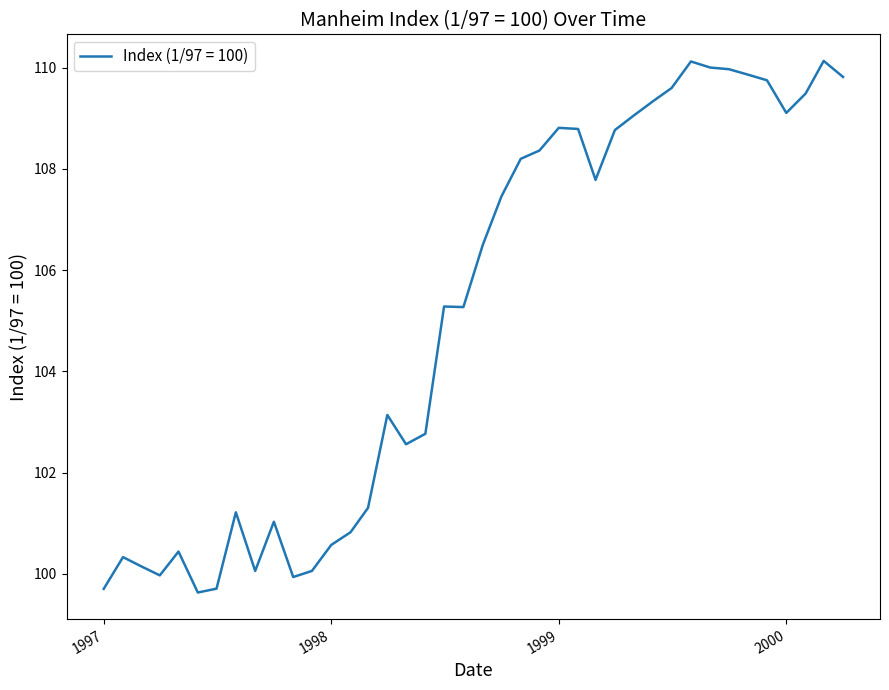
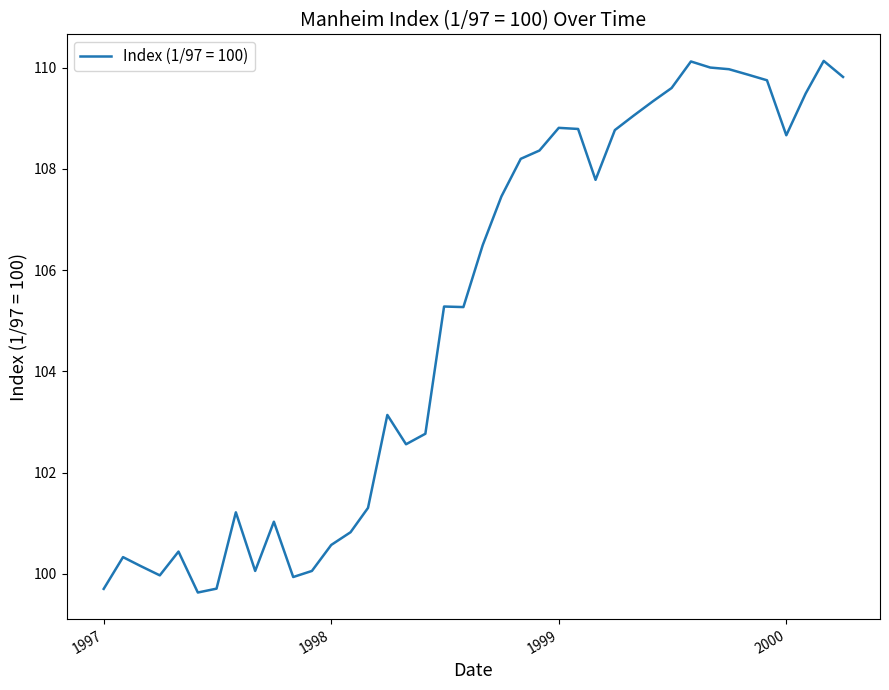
2000: 109.1 -> 108.7
